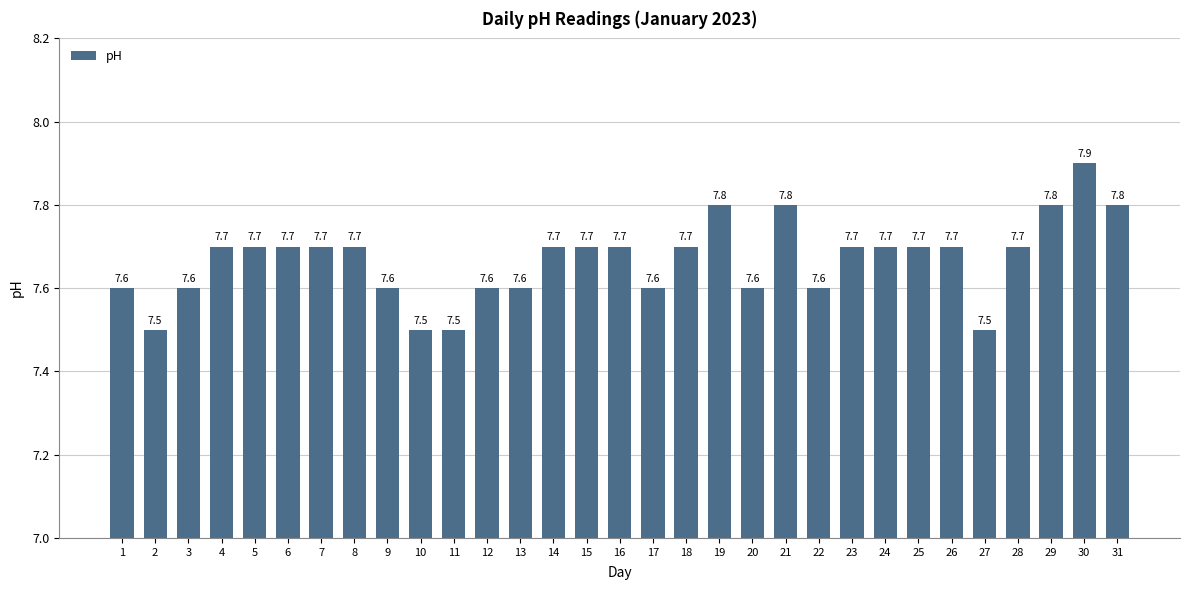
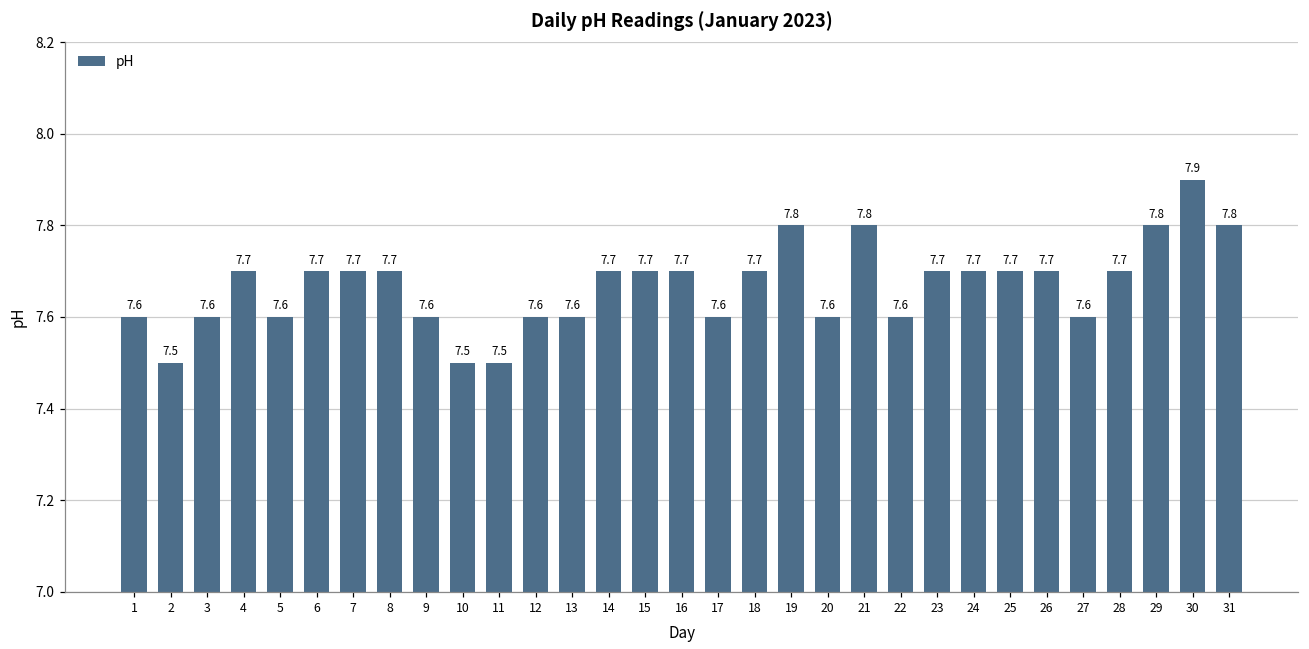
5: 7.7 -> 7.6
27: 7.5 -> 7.6
